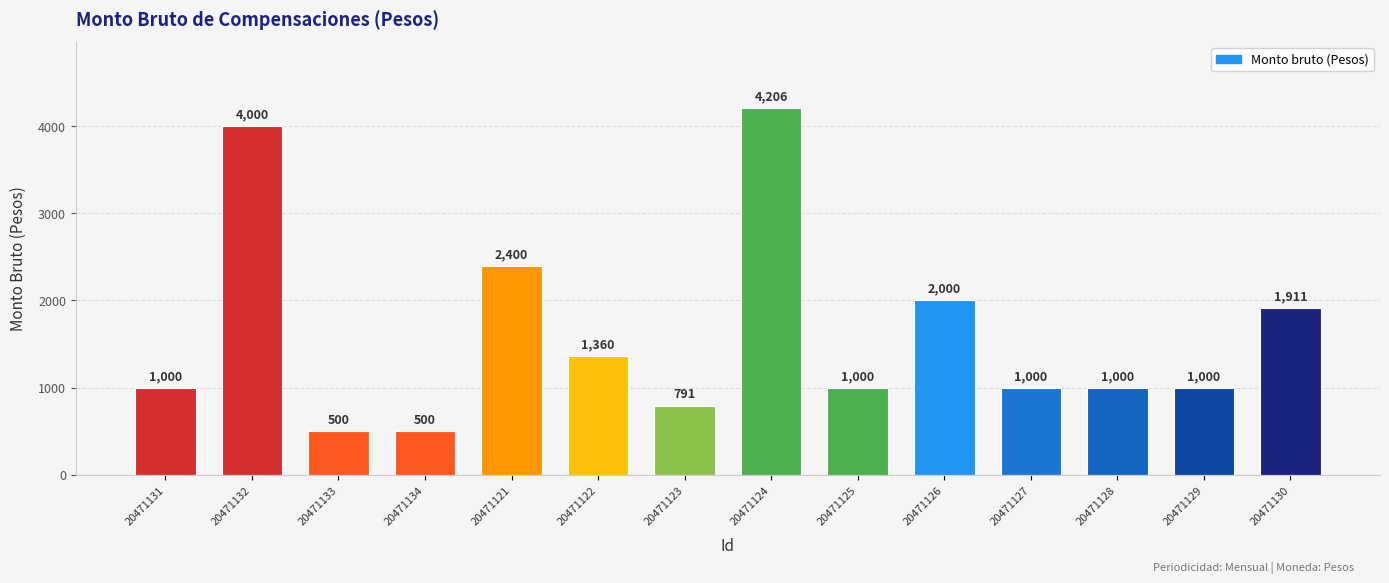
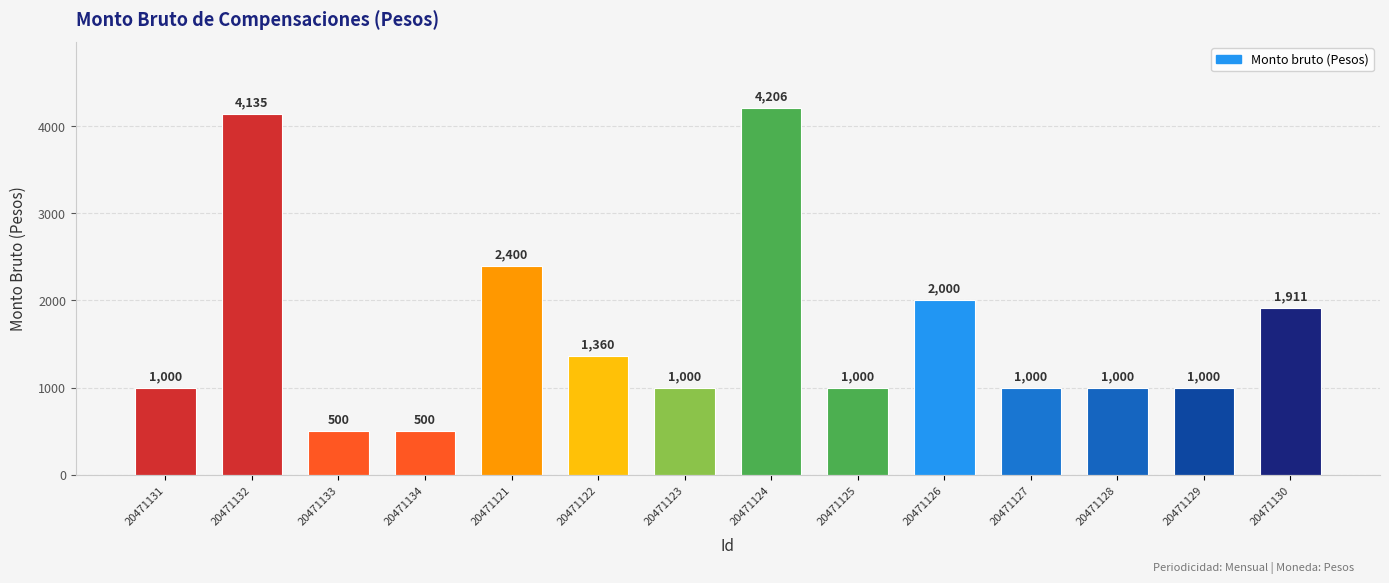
20471132: 4,000 -> 4,135
20471123: 791 -> 1,000
